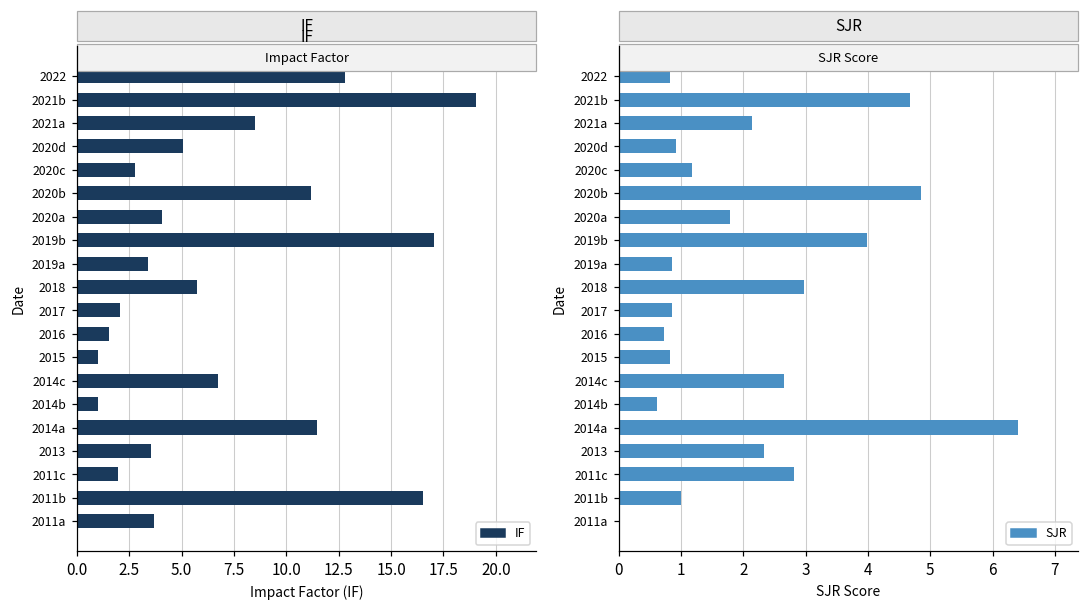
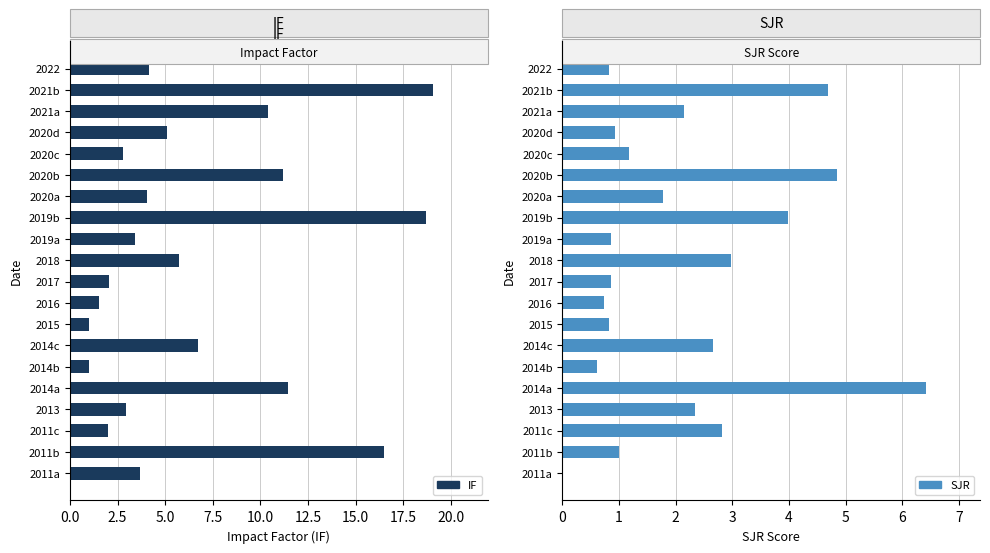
IF, 2022: 12.8 -> 4.2
IF, 2021a: 8.5 -> 10.4
IF, 2019b: 17.1 -> 18.7
IF, 2013: 3.5 -> 2.9
